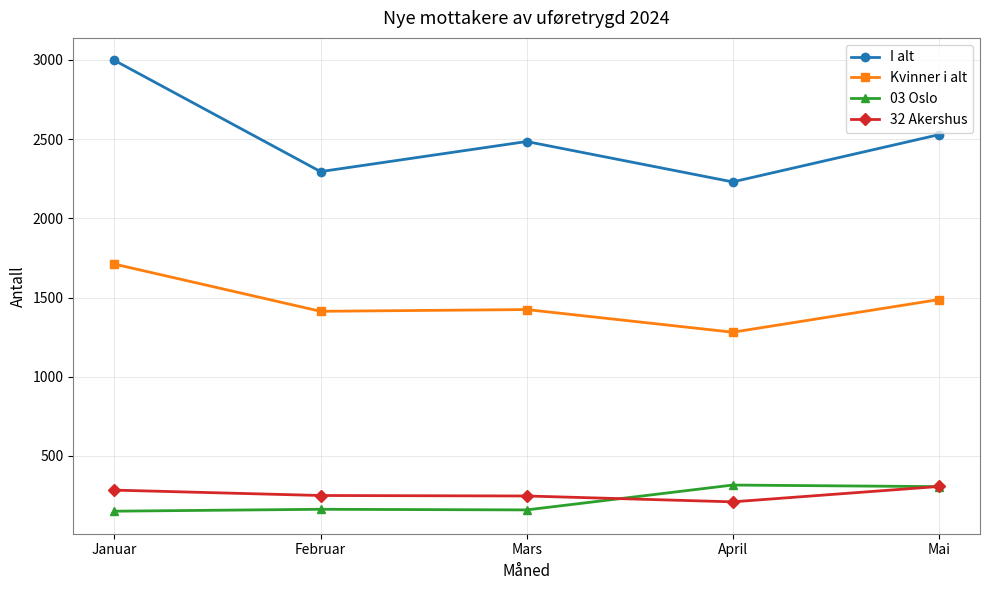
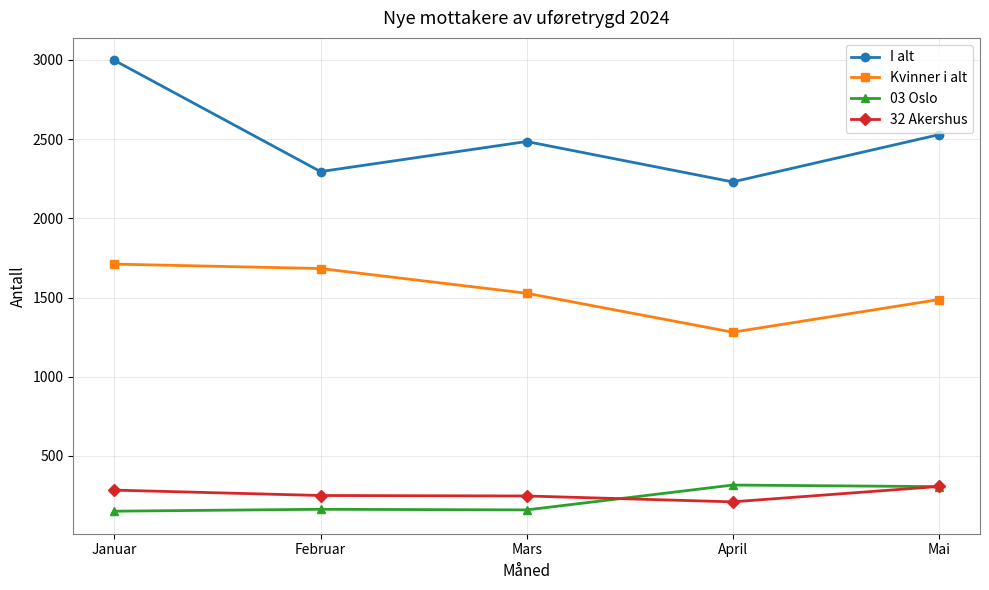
Kvinner i alt, Februar: 1410 -> 1680
Kvinner i alt, Mars: 1420 -> 1530
